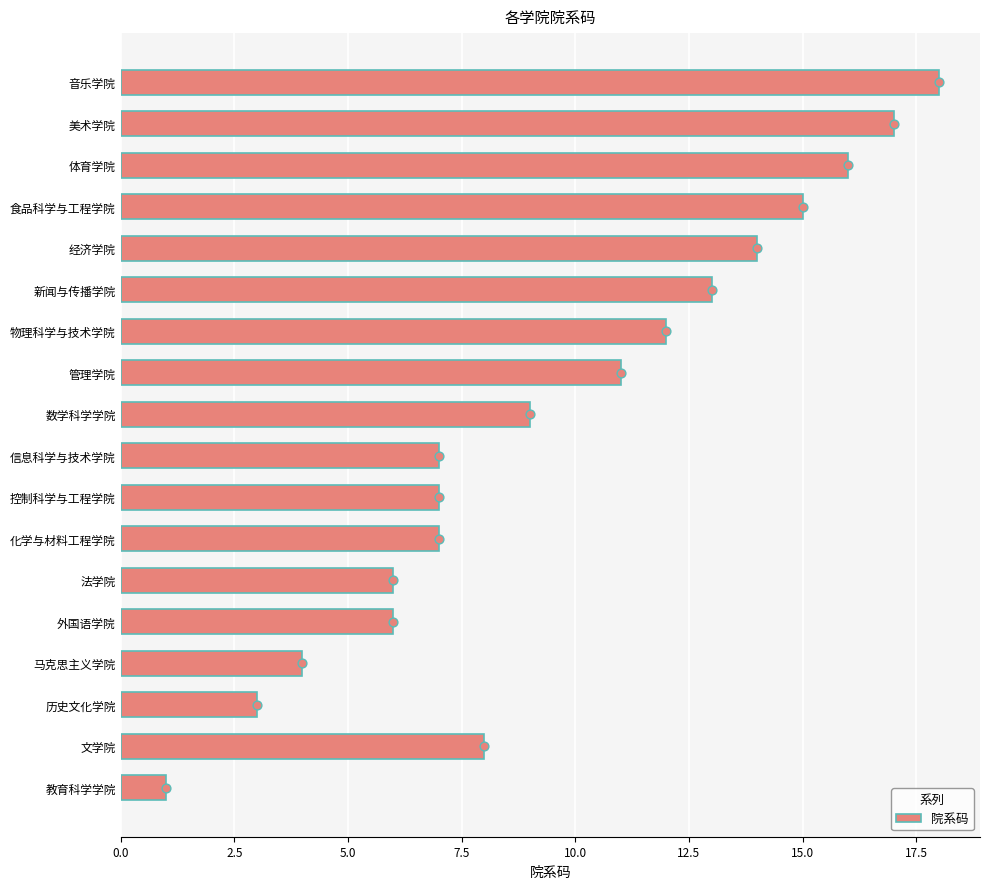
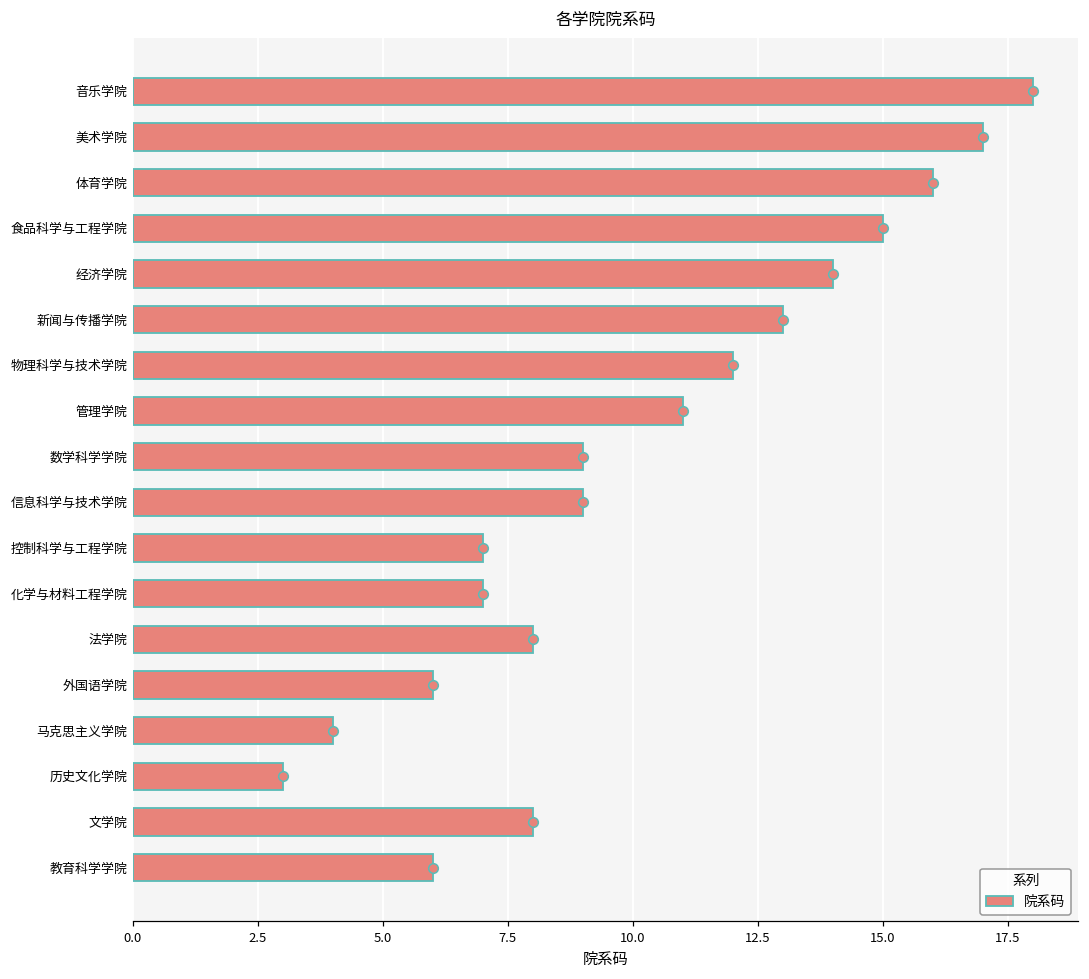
信息科学与技术学院: 7 -> 9
法学院: 6 -> 8
教育科学学院: 1 -> 6
